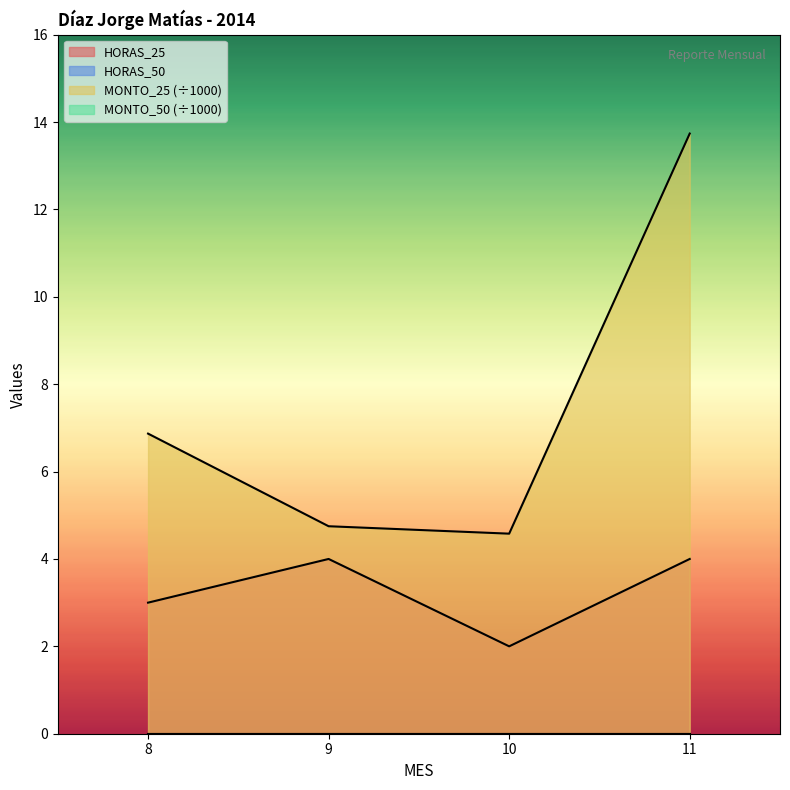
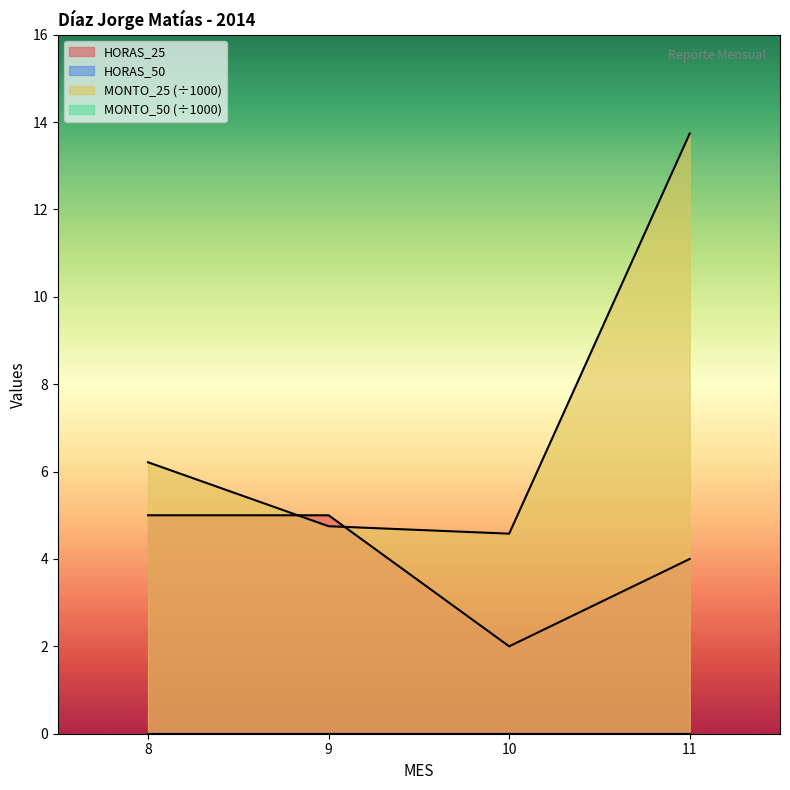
HORAS_25, 8: 3 -> 5
MONTO_25 (÷1000), 8: 6.9 -> 6.2
HORAS_25, 9: 4 -> 5
